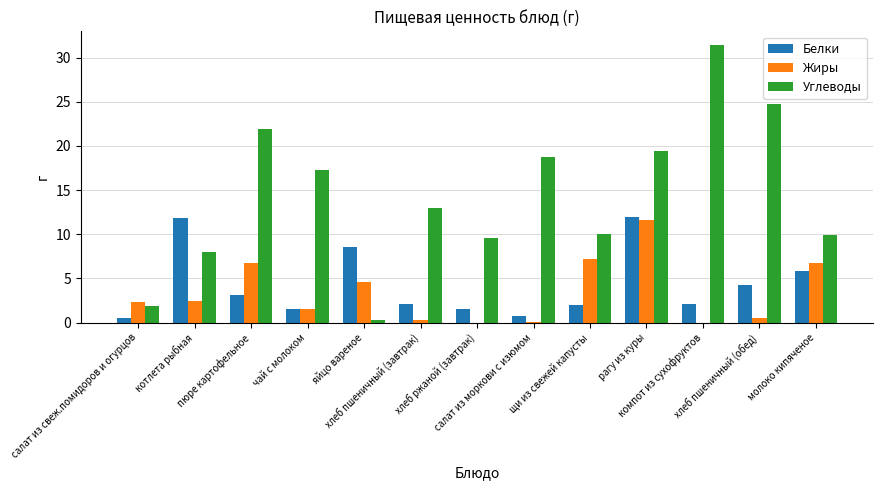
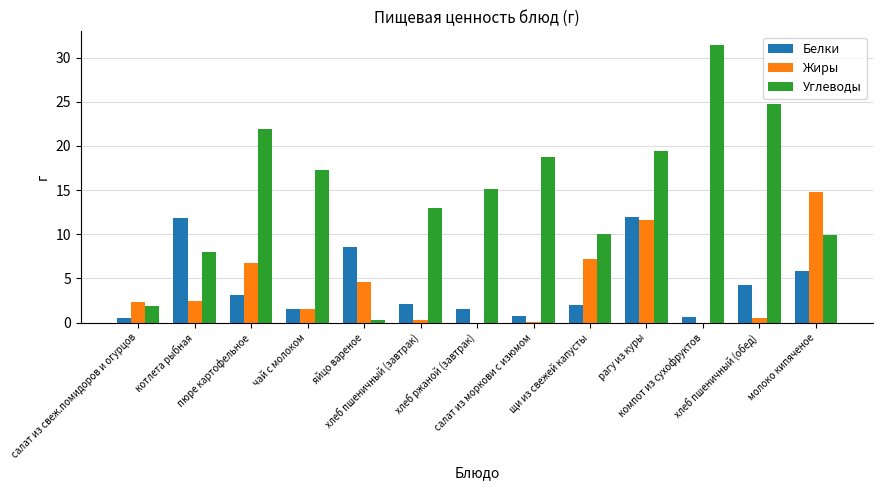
Углеводы, хлеб ржаной (завтрак): 10 -> 15
Белки, компот из сухофруктов: 2 -> 1
Жиры, молоко кипяченое: 7 -> 15
